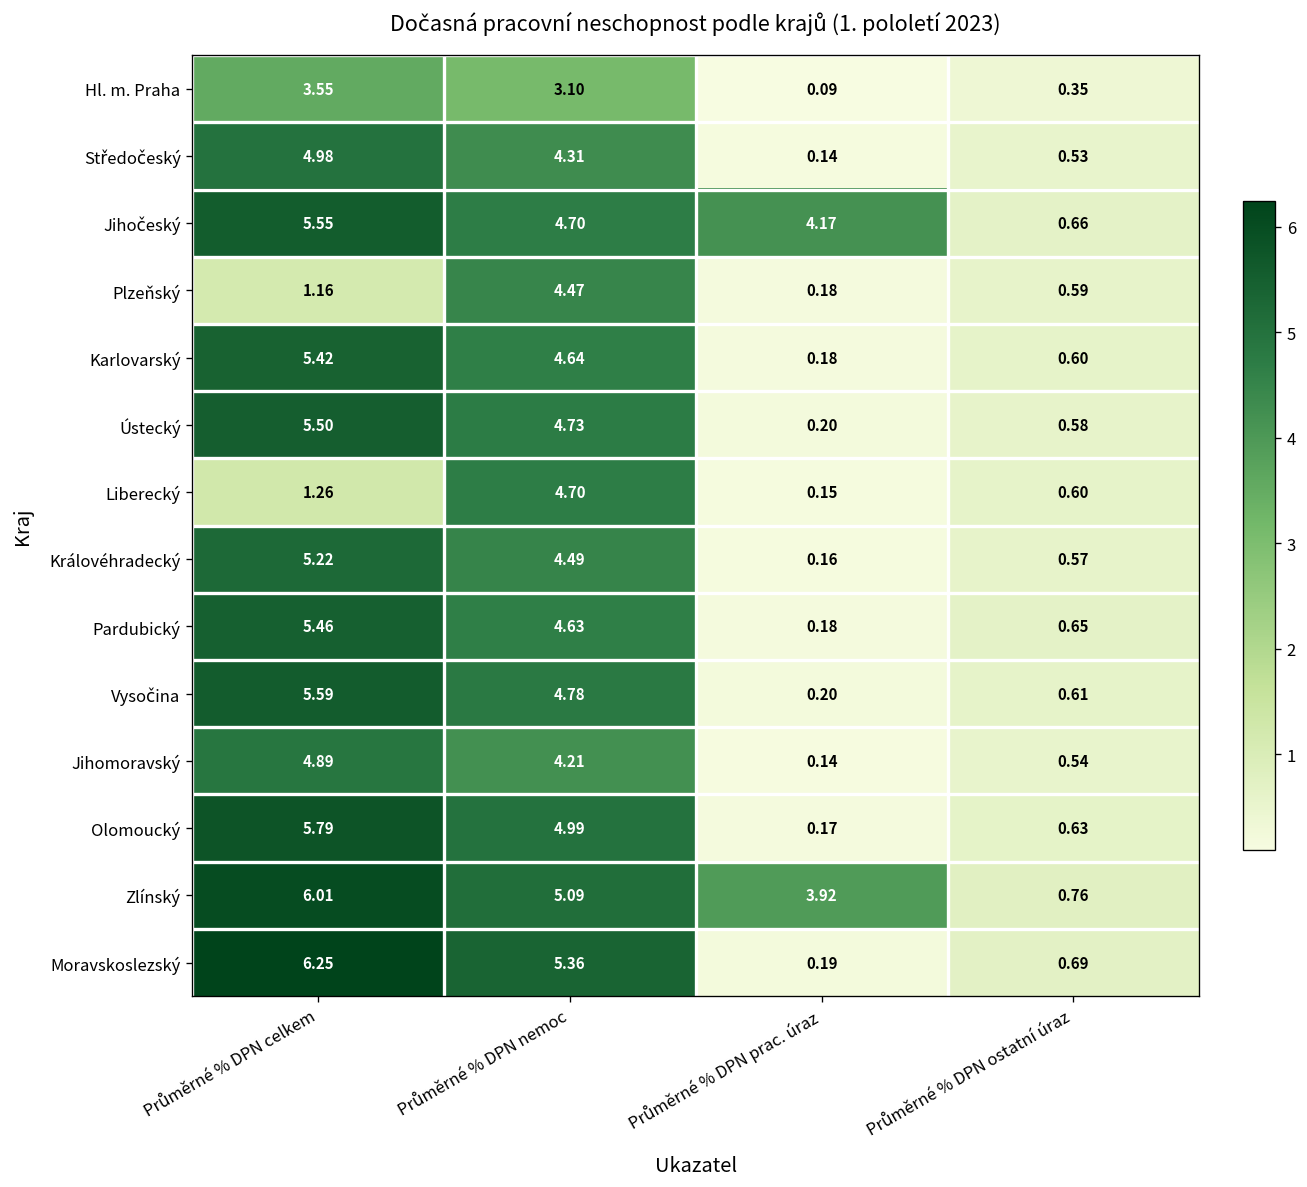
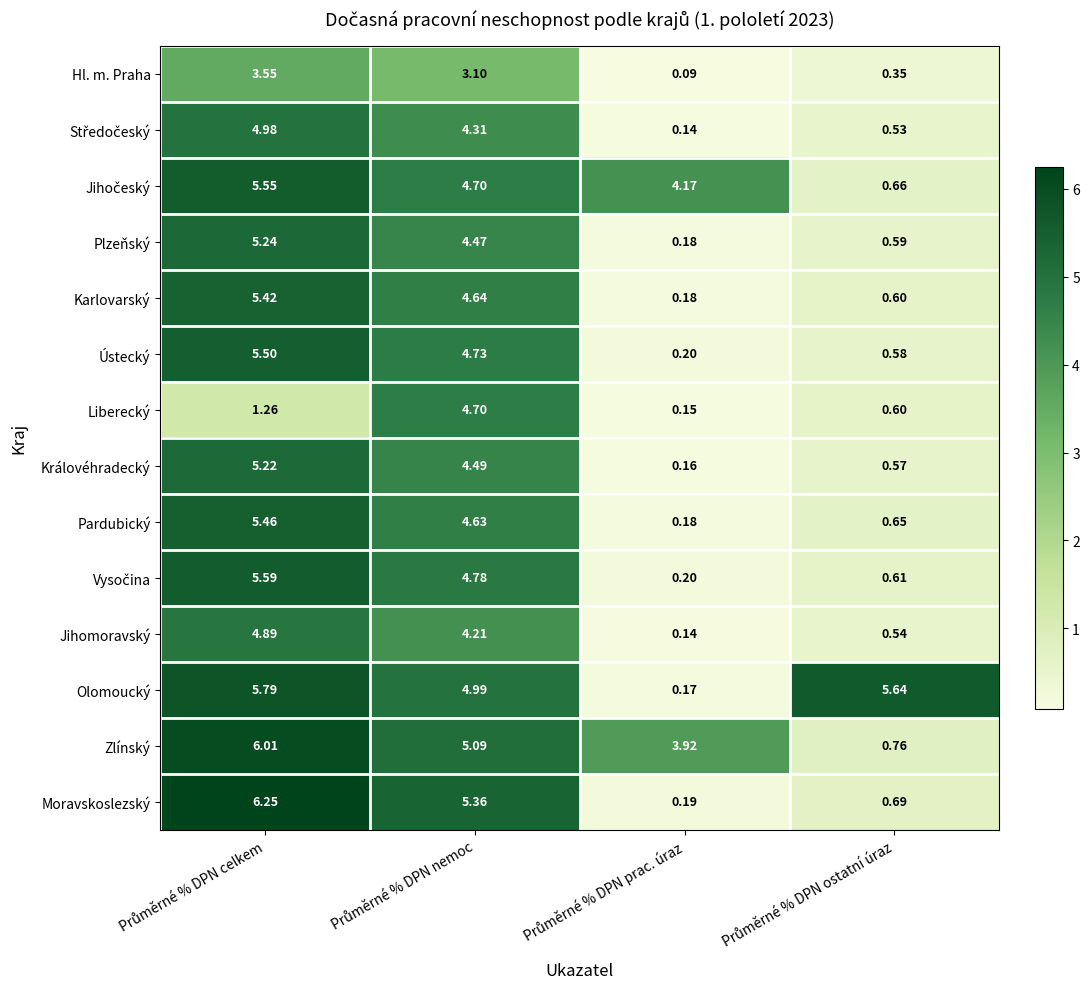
Plzeňský, Průměrné % DPN celkem: 1.16 -> 5.24
Olomoucký, Průměrné % DPN ostatní úraz: 0.63 -> 5.64
